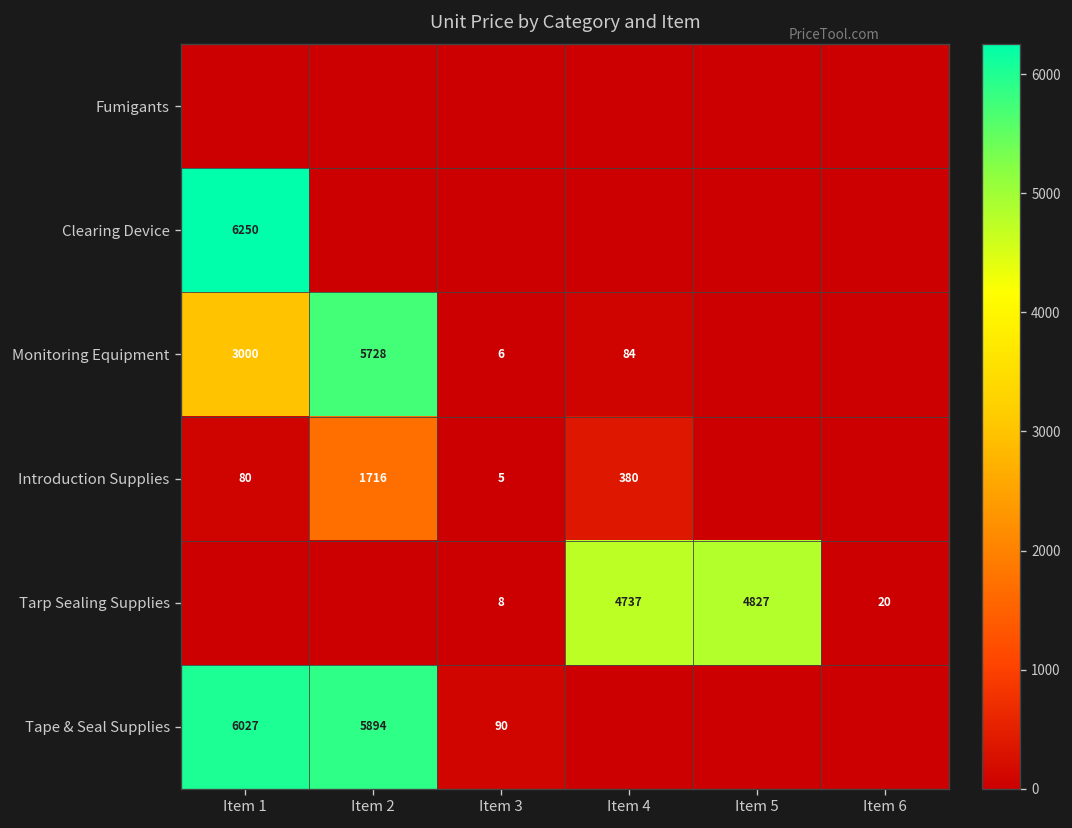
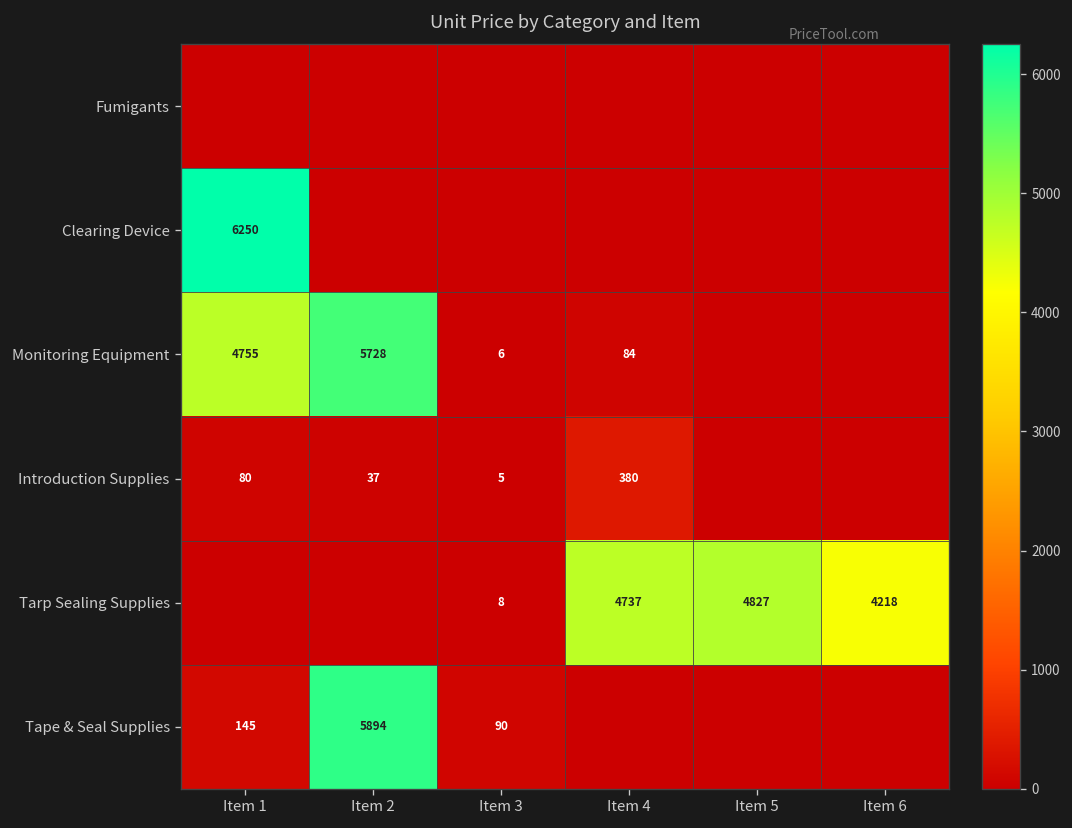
Monitoring Equipment, Item 1: 3000 -> 4755
Introduction Supplies, Item 2: 1716 -> 37
Tarp Sealing Supplies, Item 6: 20 -> 4218
Tape & Seal Supplies, Item 1: 6027 -> 145
